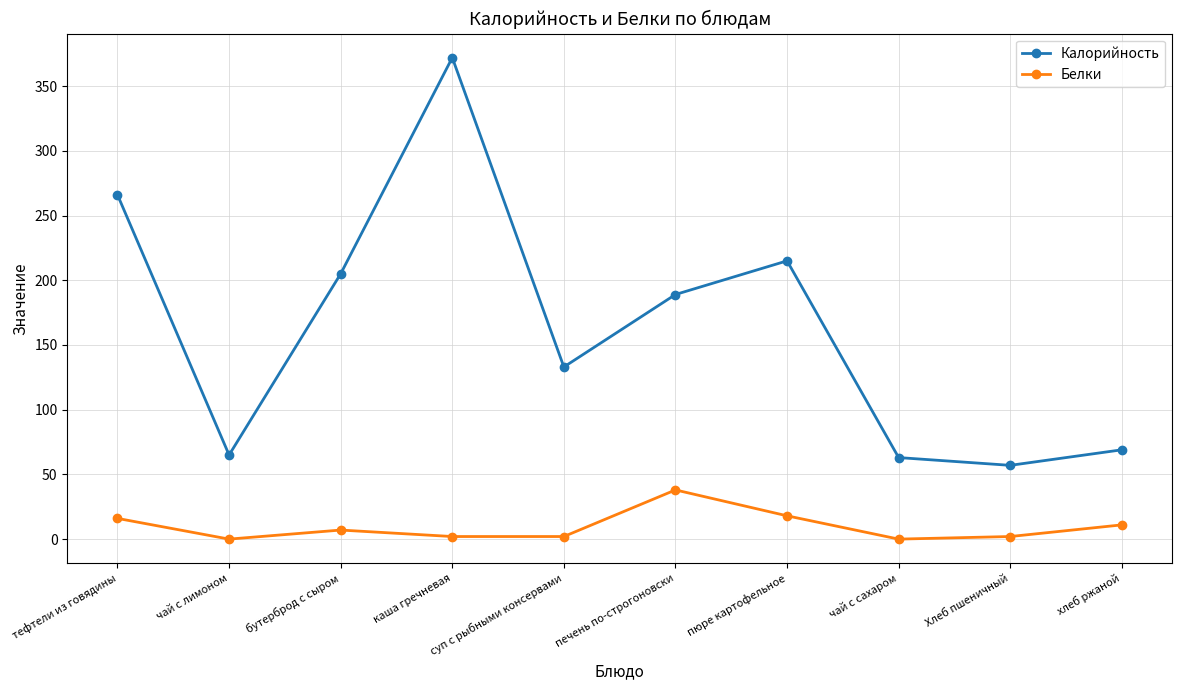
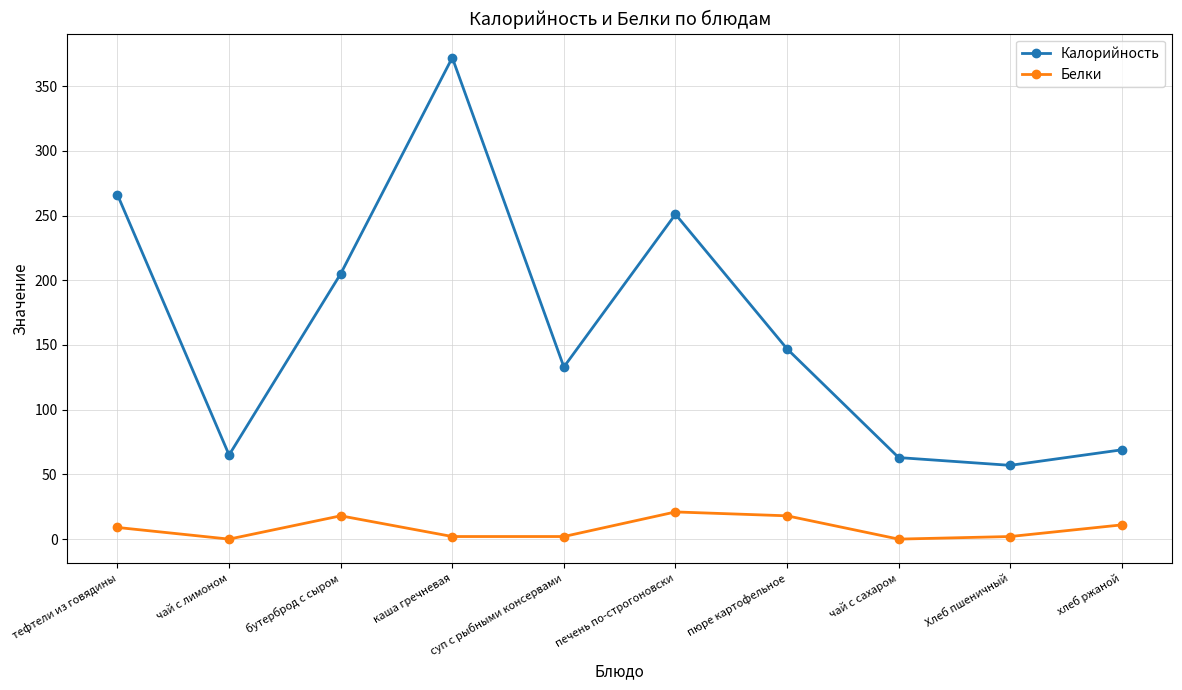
Белки, тефтели из говядины: 16 -> 9
Белки, бутерброд с сыром: 7 -> 18
Калорийность, печень по-строгоновски: 189 -> 251
Белки, печень по-строгоновски: 38 -> 21
Калорийность, пюре картофельное: 215 -> 147
